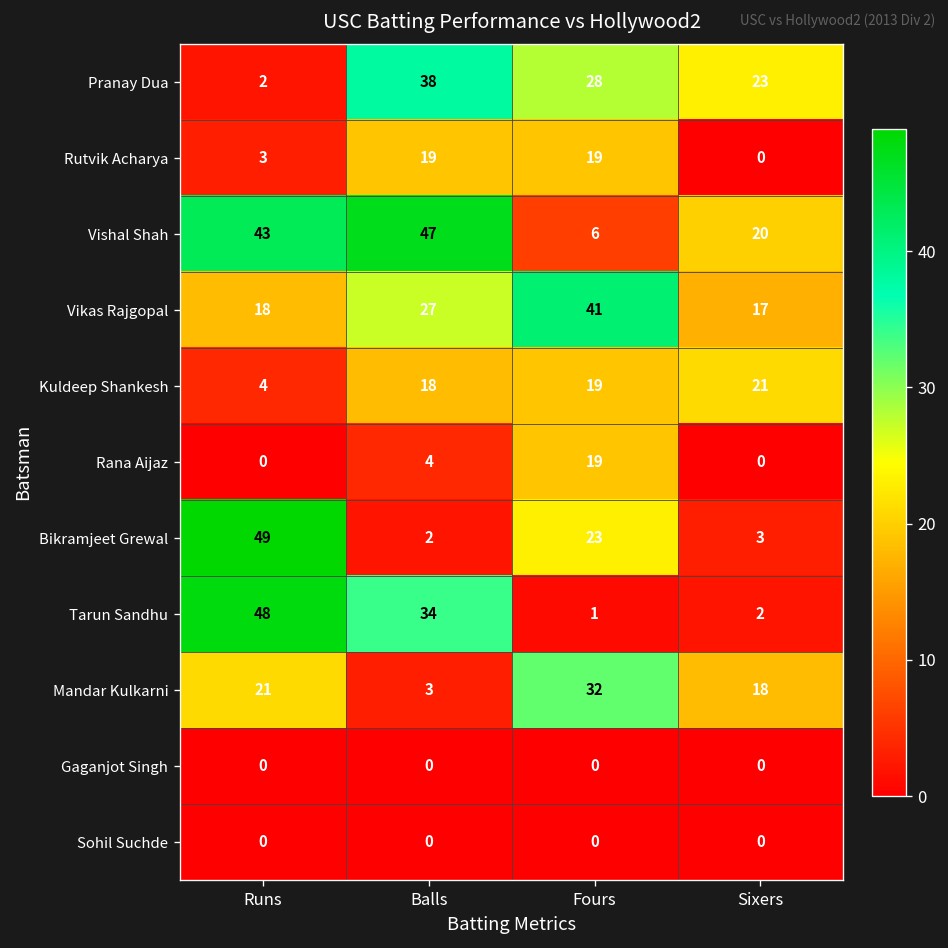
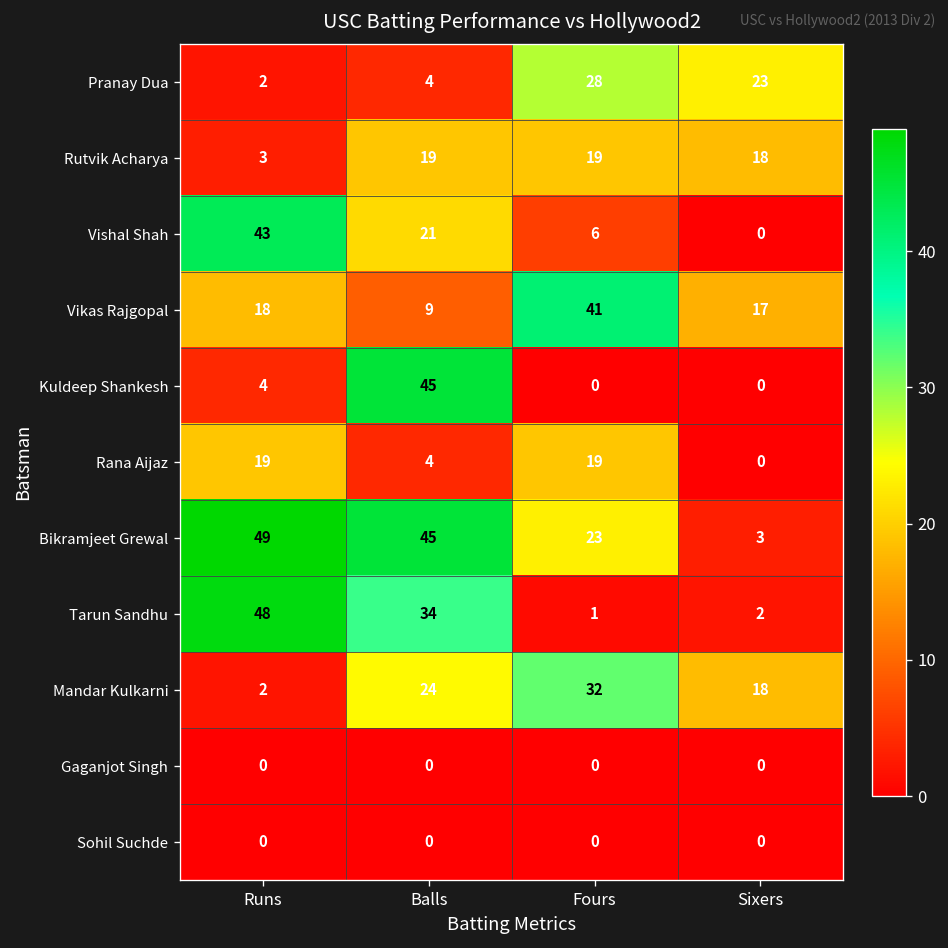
Pranay Dua, Balls: 38 -> 4
Rutvik Acharya, Sixers: 0 -> 18
Vishal Shah, Balls: 47 -> 21
Vishal Shah, Sixers: 20 -> 0
Vikas Rajgopal, Balls: 27 -> 9
Kuldeep Shankesh, Balls: 18 -> 45
Kuldeep Shankesh, Fours: 19 -> 0
Kuldeep Shankesh, Sixers: 21 -> 0
Rana Aijaz, Runs: 0 -> 19
Bikramjeet Grewal, Balls: 2 -> 45
Mandar Kulkarni, Runs: 21 -> 2
Mandar Kulkarni, Balls: 3 -> 24
